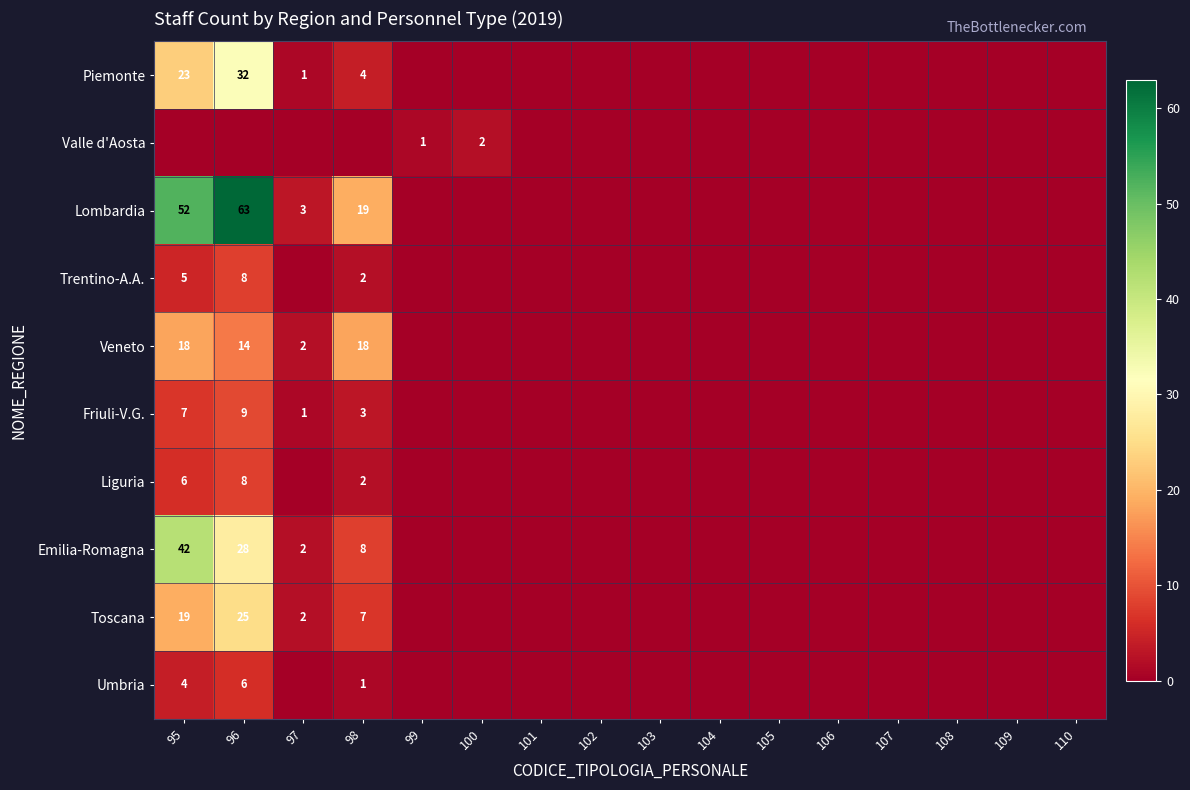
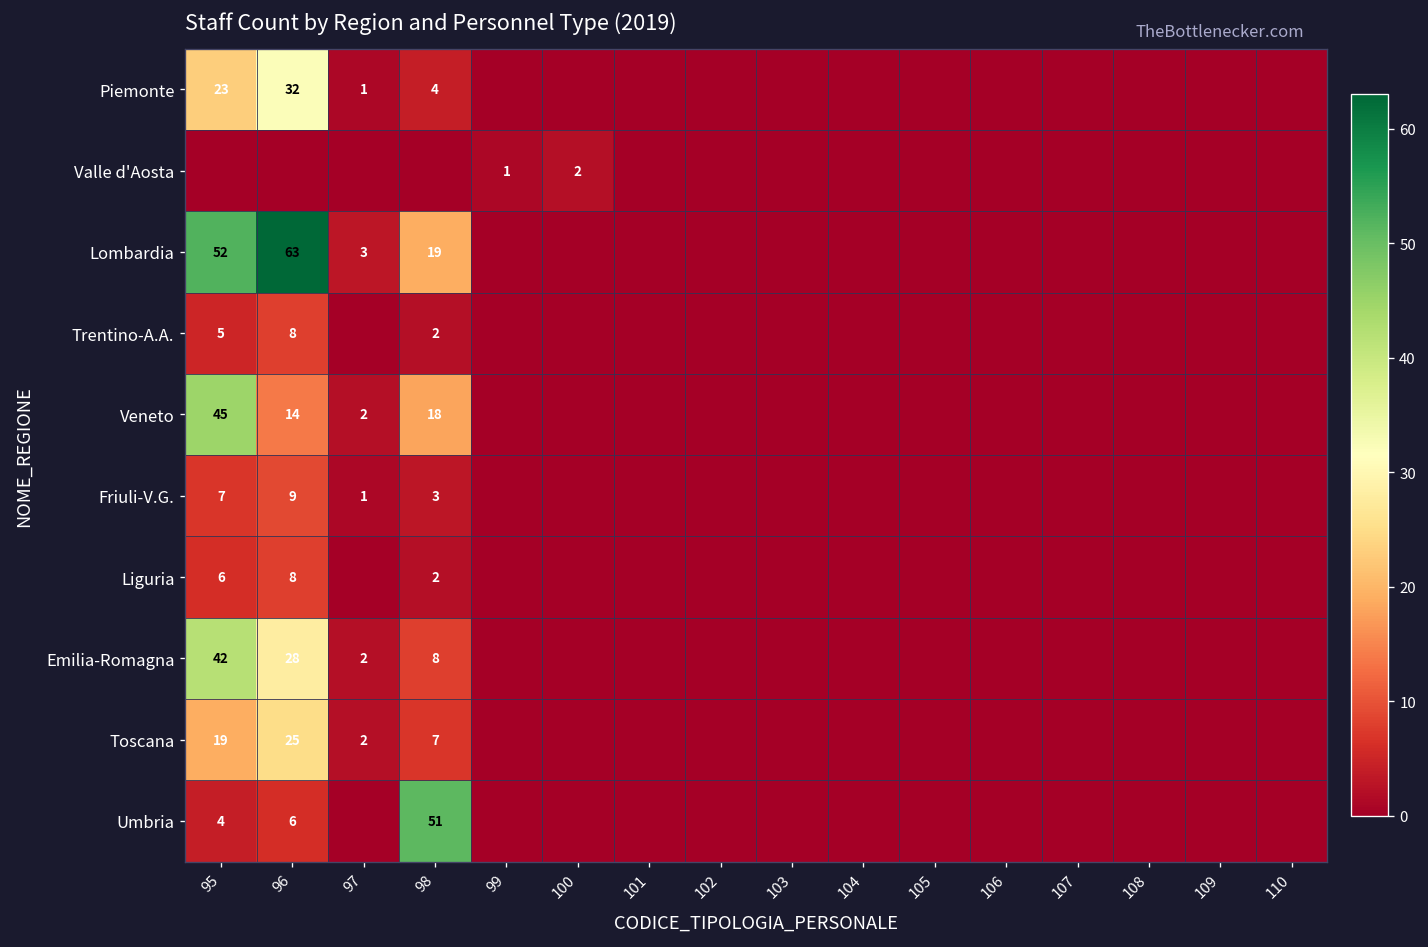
Veneto, 95: 18 -> 45
Umbria, 98: 1 -> 51
